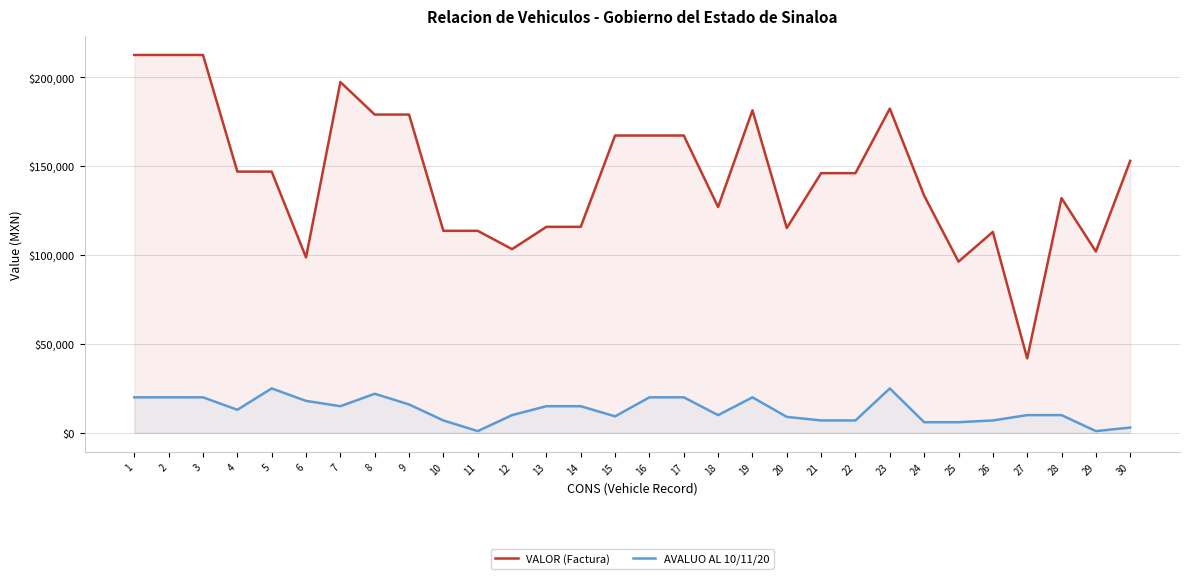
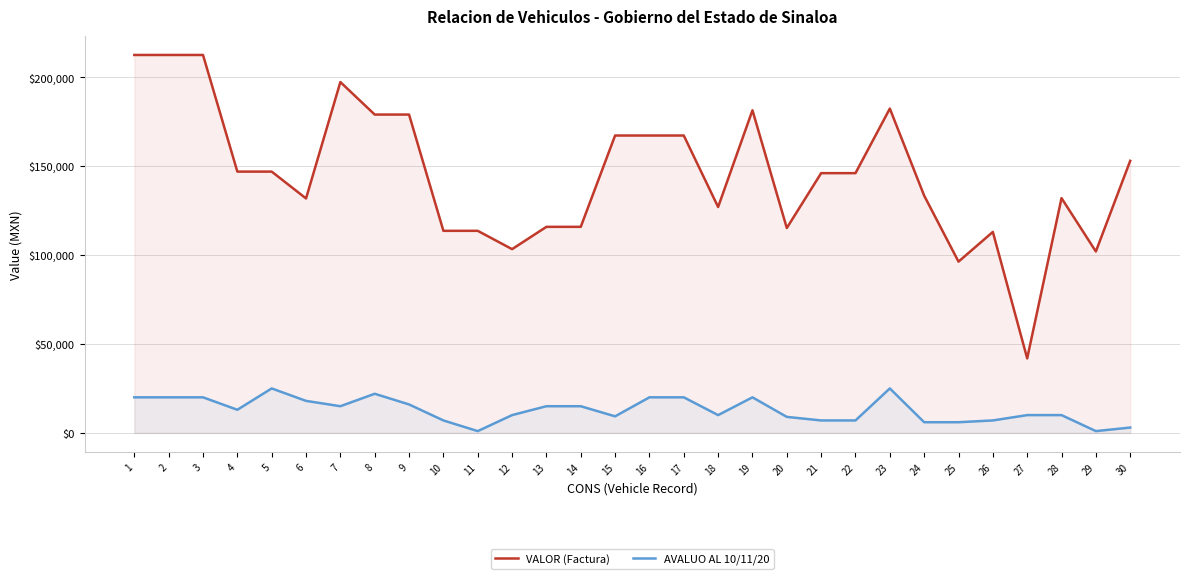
VALOR (Factura), 6: $99,000 -> $132,000
